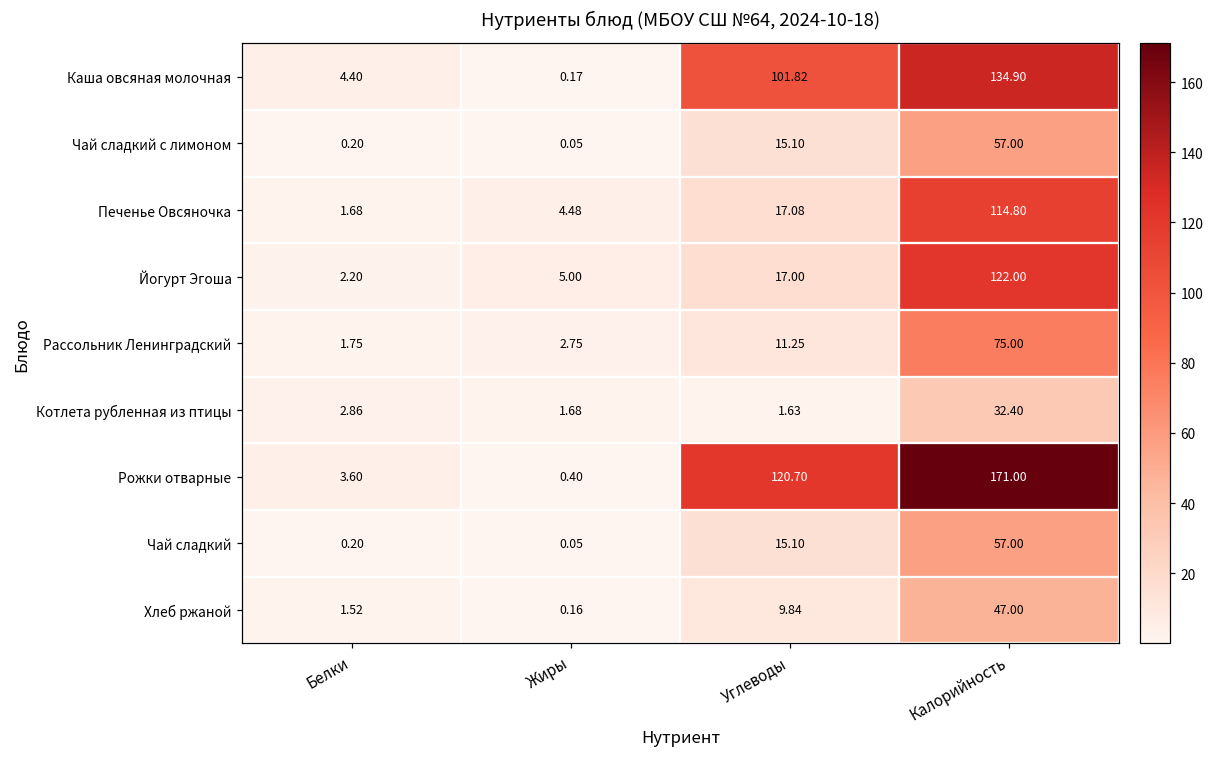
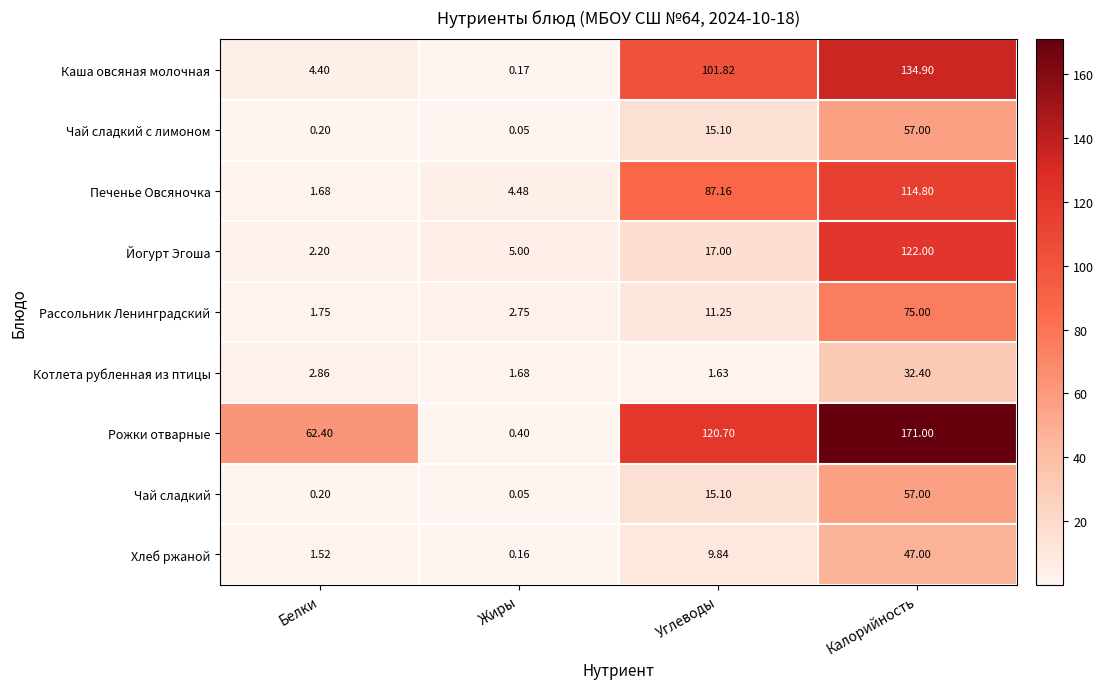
Печенье Овсяночка, Углеводы: 17.08 -> 87.16
Рожки отварные, Белки: 3.60 -> 62.40
